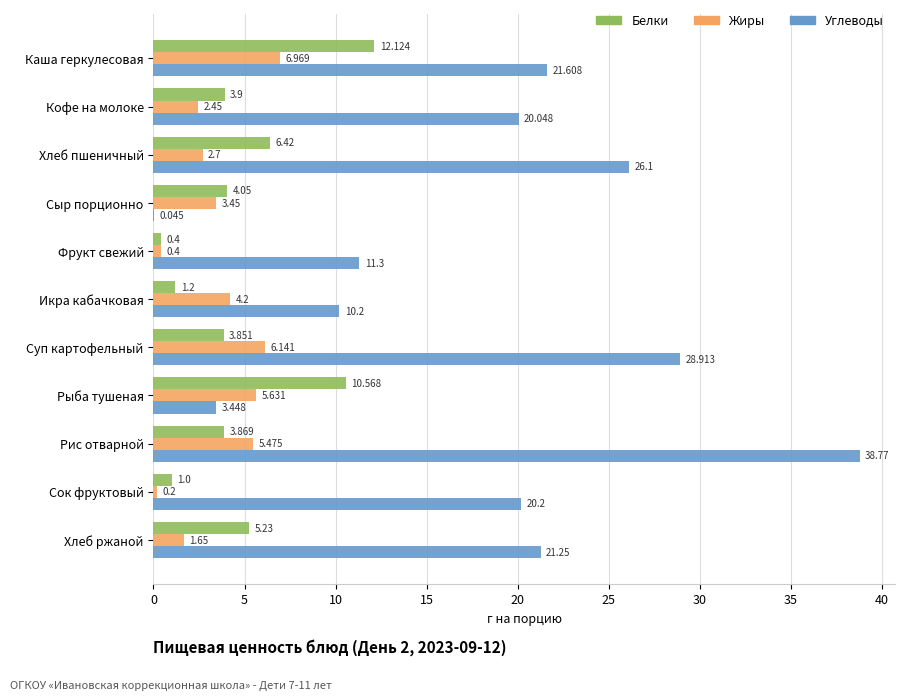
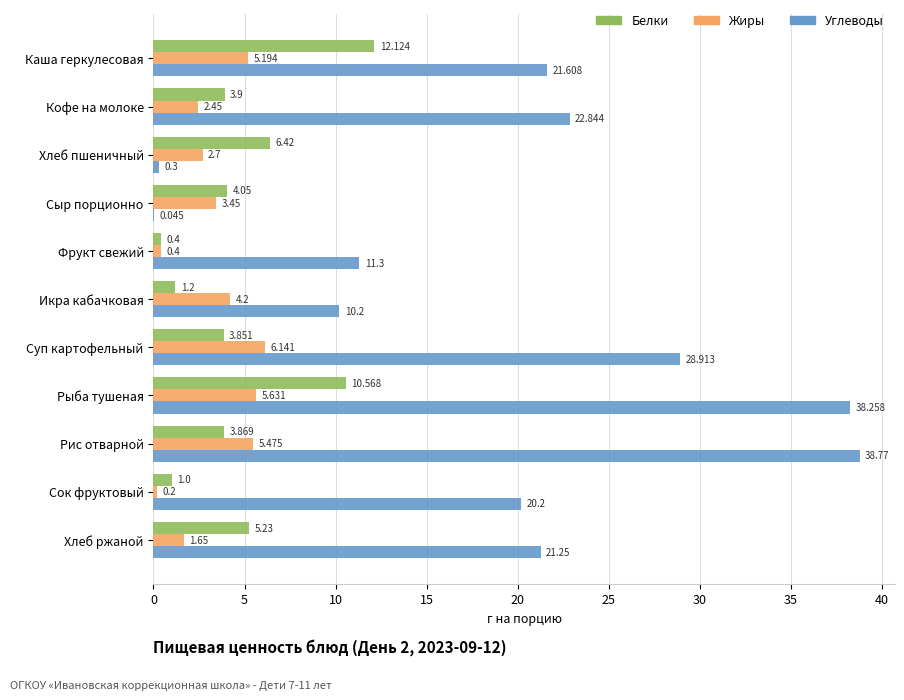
Жиры, Каша геркулесовая: 6.969 -> 5.194
Углеводы, Кофе на молоке: 20.048 -> 22.844
Углеводы, Хлеб пшеничный: 26.1 -> 0.3
Углеводы, Рыба тушеная: 3.448 -> 38.258
